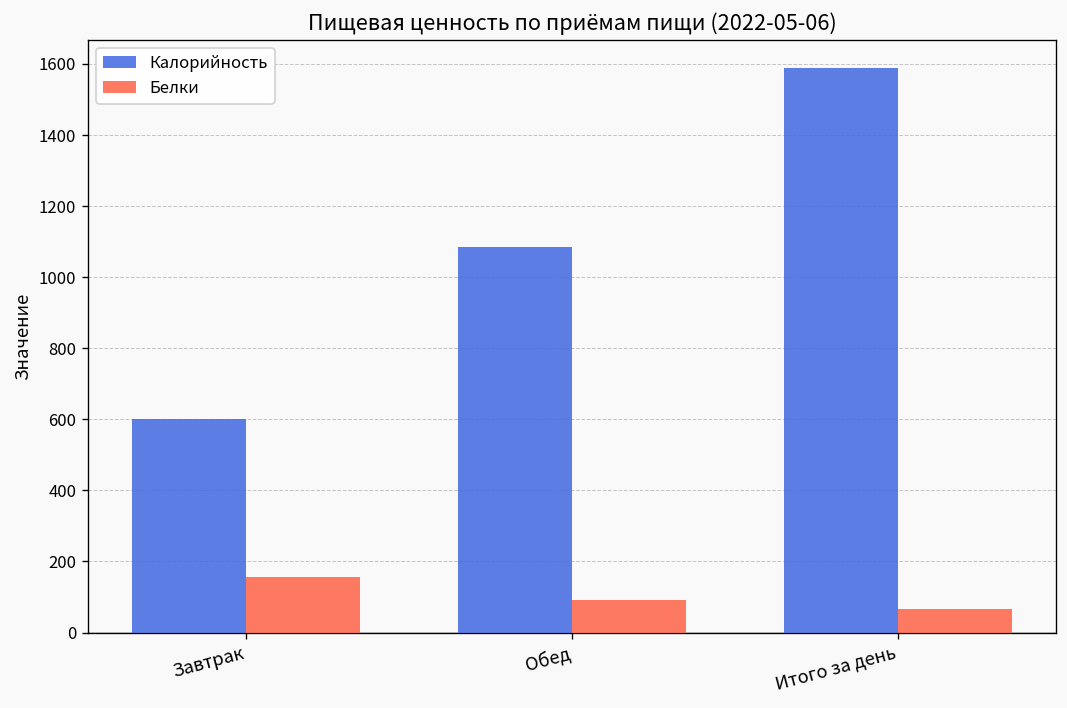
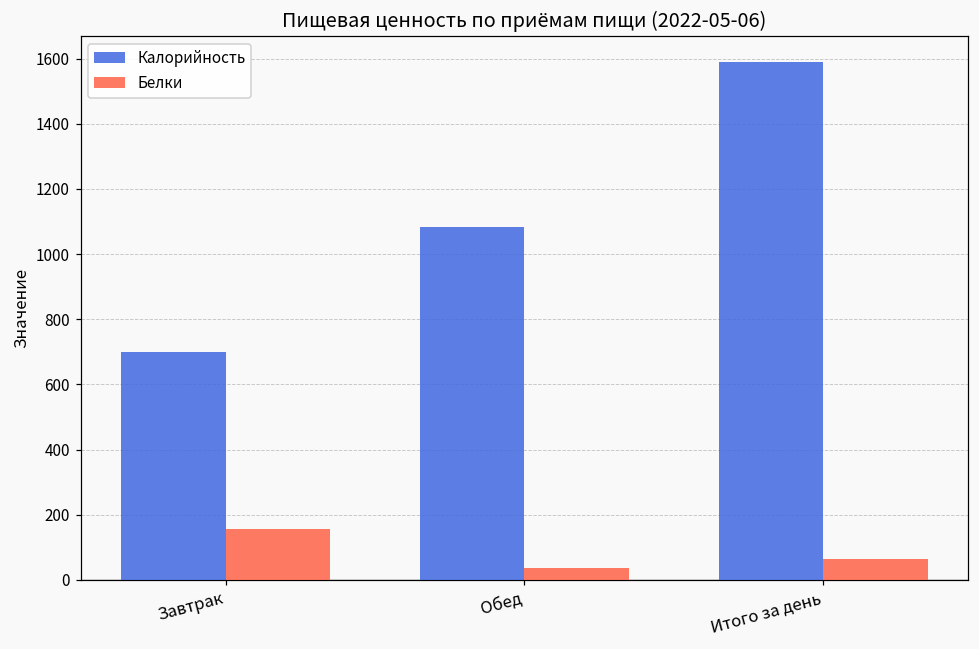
Калорийность, Завтрак: 600 -> 700
Белки, Обед: 90 -> 40
